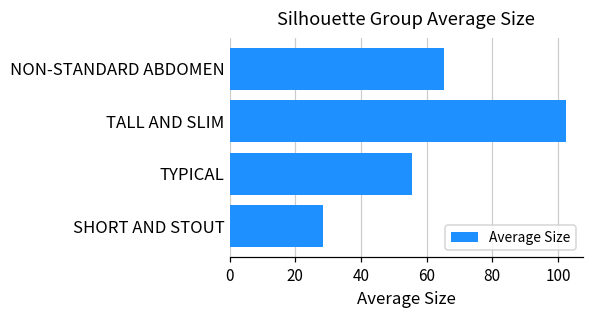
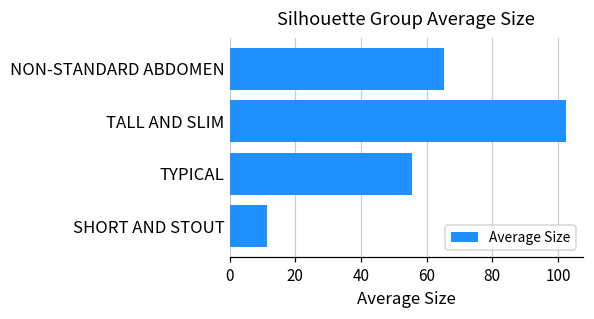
SHORT AND STOUT: 29 -> 11
